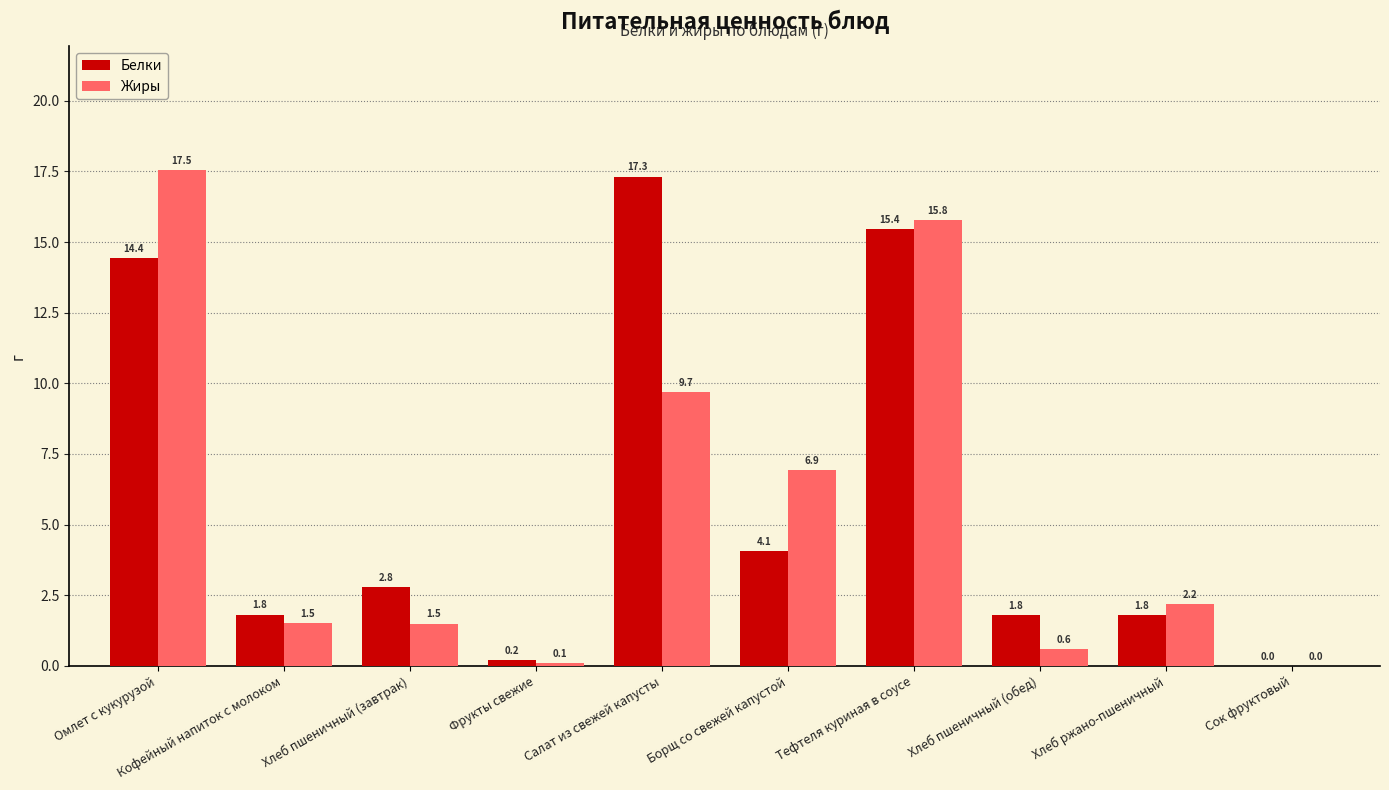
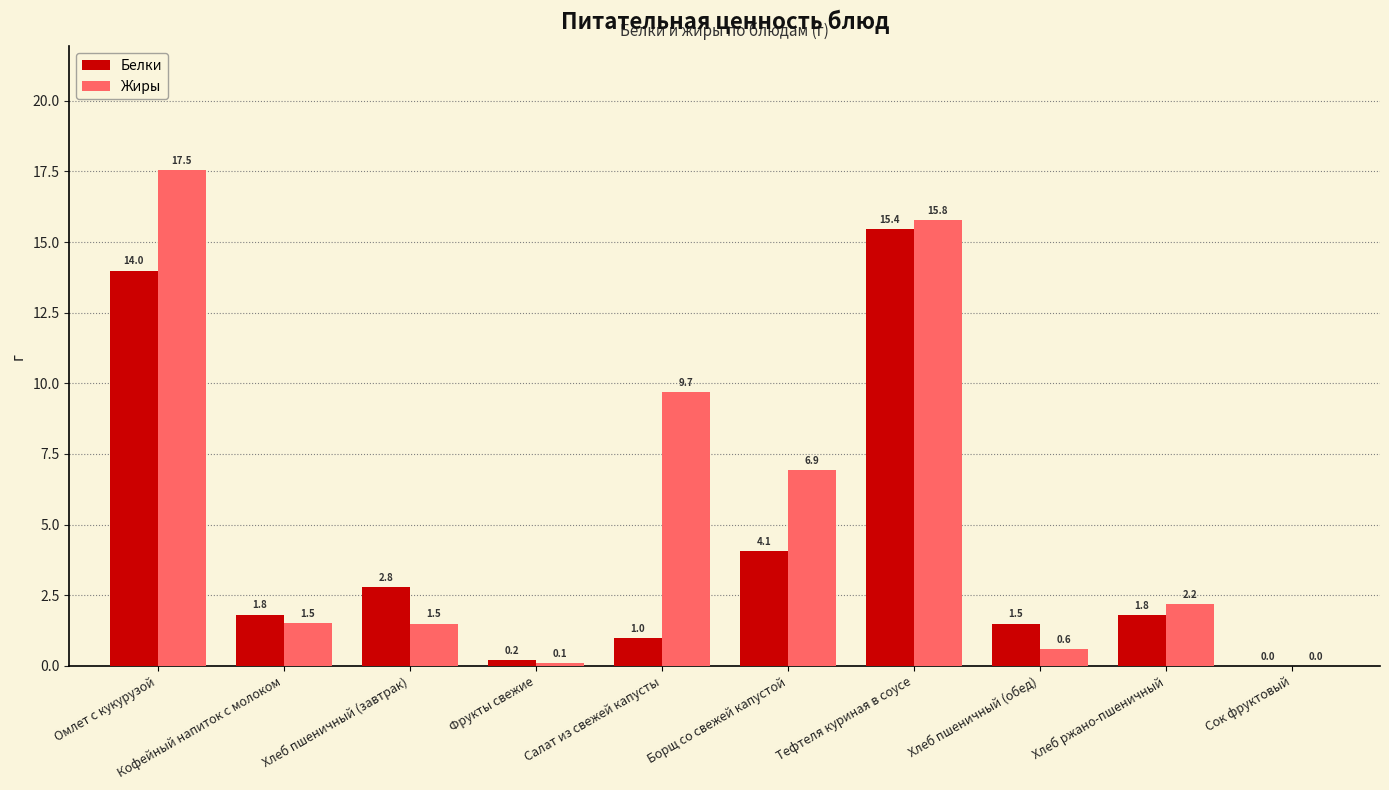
Белки, Омлет с кукурузой: 14.4 -> 14.0
Белки, Салат из свежей капусты: 17.3 -> 1.0
Белки, Хлеб пшеничный (обед): 1.8 -> 1.5
